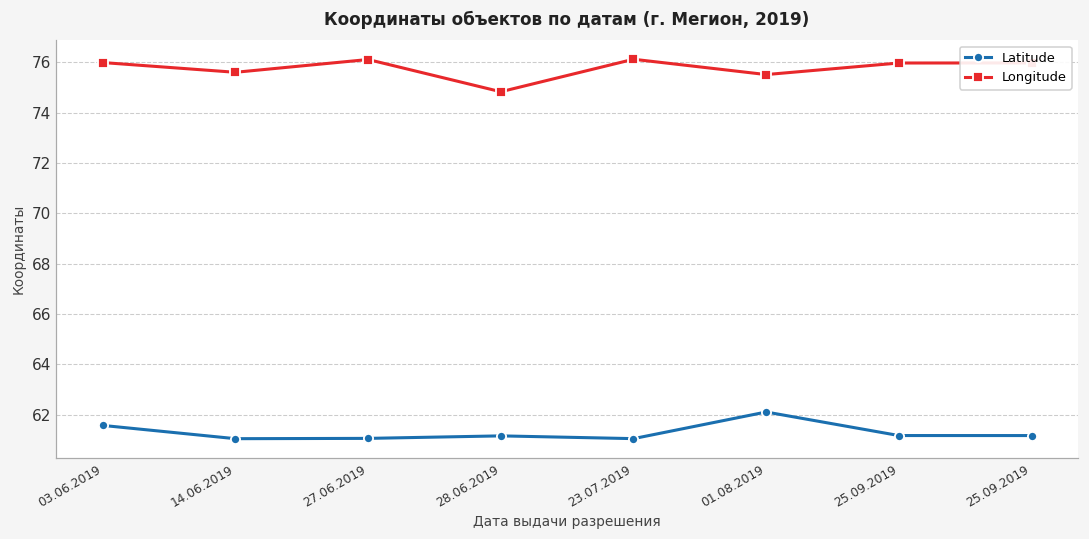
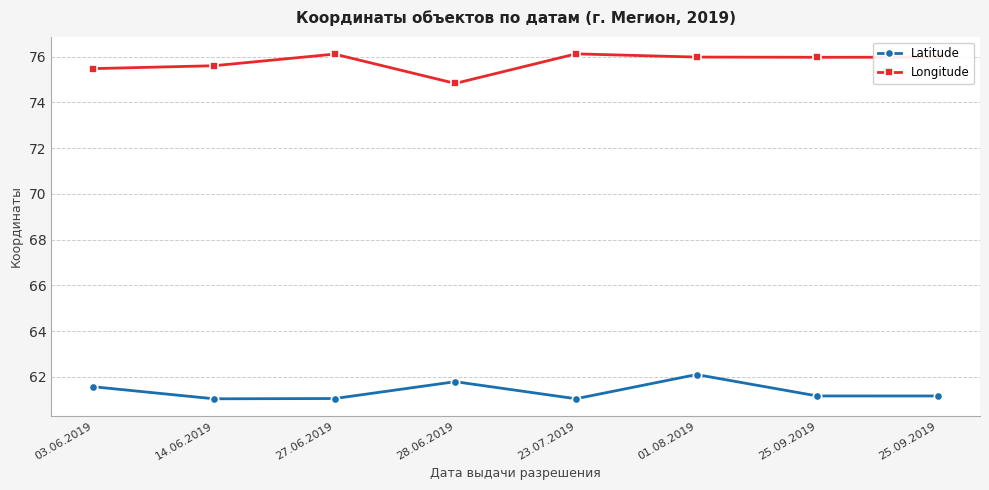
Longitude, 03.06.2019: 76.0 -> 75.5
Latitude, 28.06.2019: 61.2 -> 61.8
Longitude, 01.08.2019: 75.5 -> 76.0
